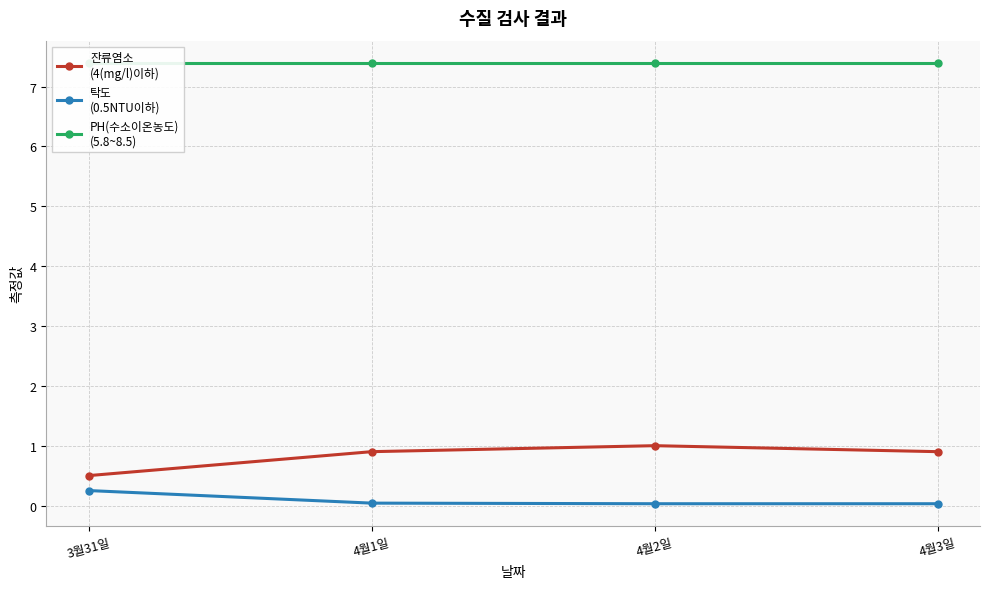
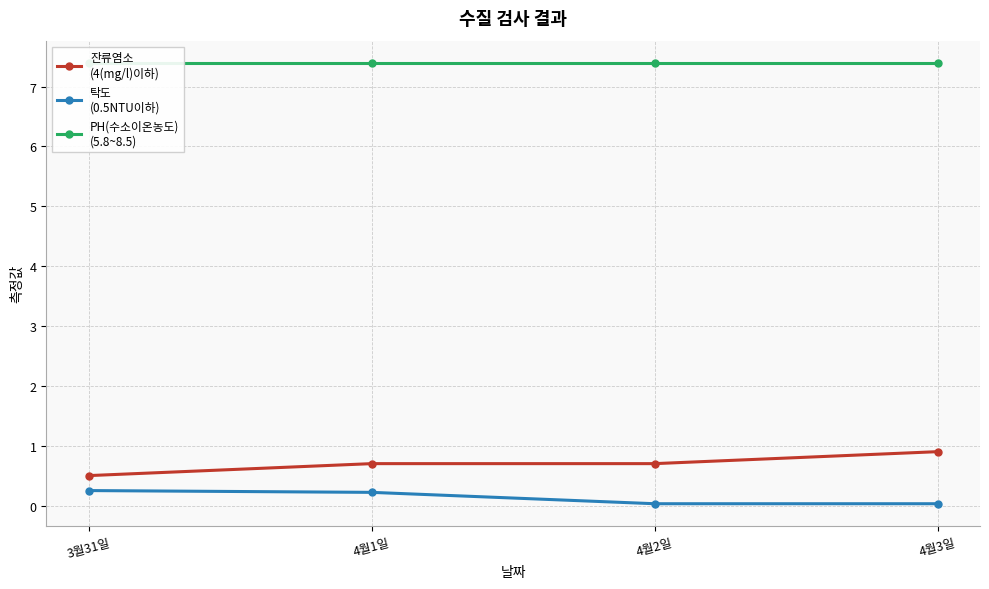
잔류염소 (4(mg/l)이하), 4월1일: 0.9 -> 0.7
탁도 (0.5NTU이하), 4월1일: 0.0 -> 0.2
잔류염소 (4(mg/l)이하), 4월2일: 1.0 -> 0.7
